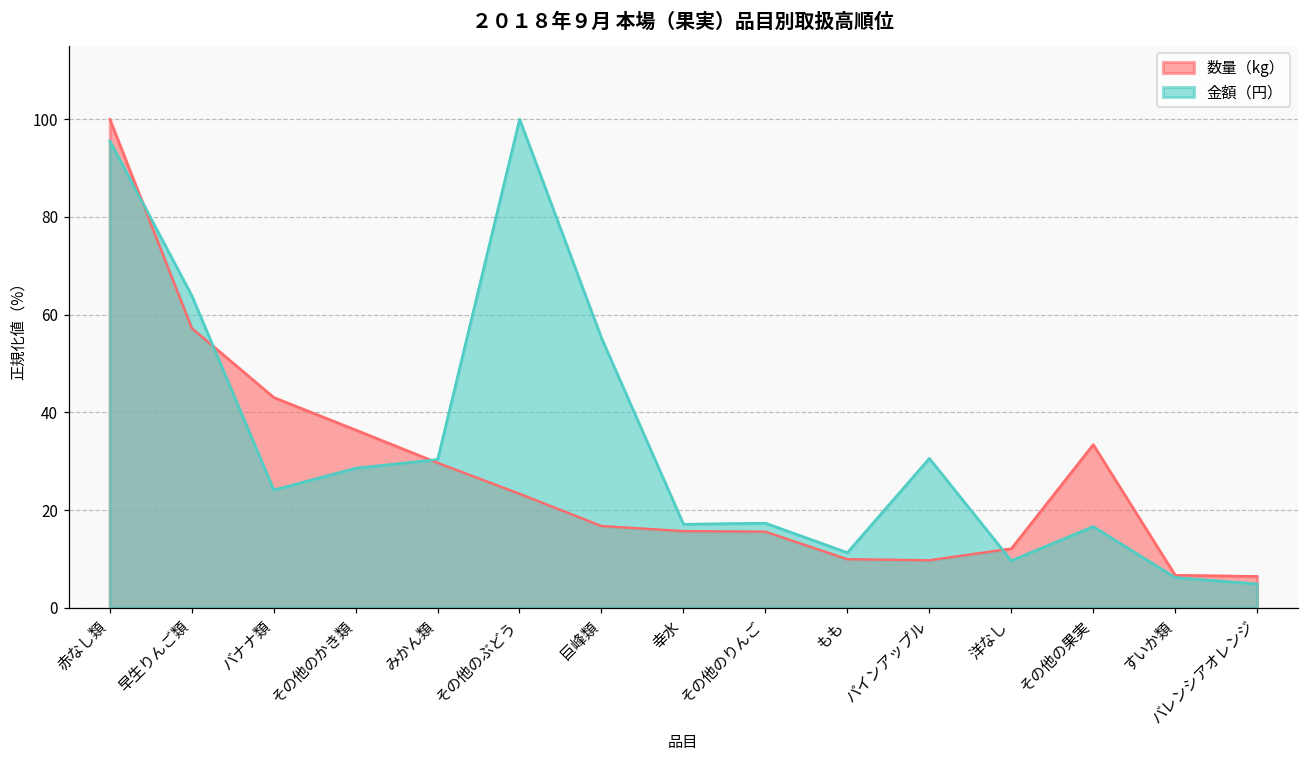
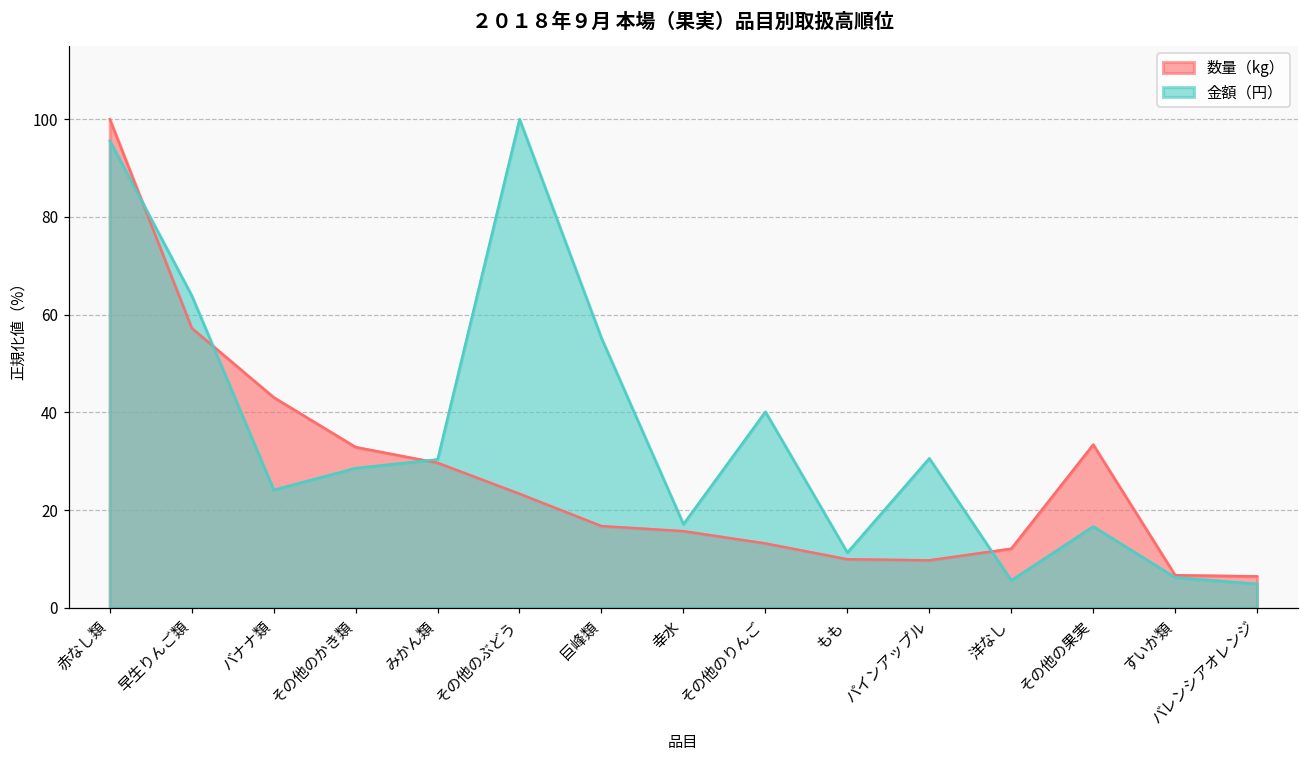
数量（kg）, その他のかき類: 36 -> 33
数量（kg）, その他のりんご: 16 -> 13
金額（円）, その他のりんご: 17 -> 40
金額（円）, 洋なし: 10 -> 6
